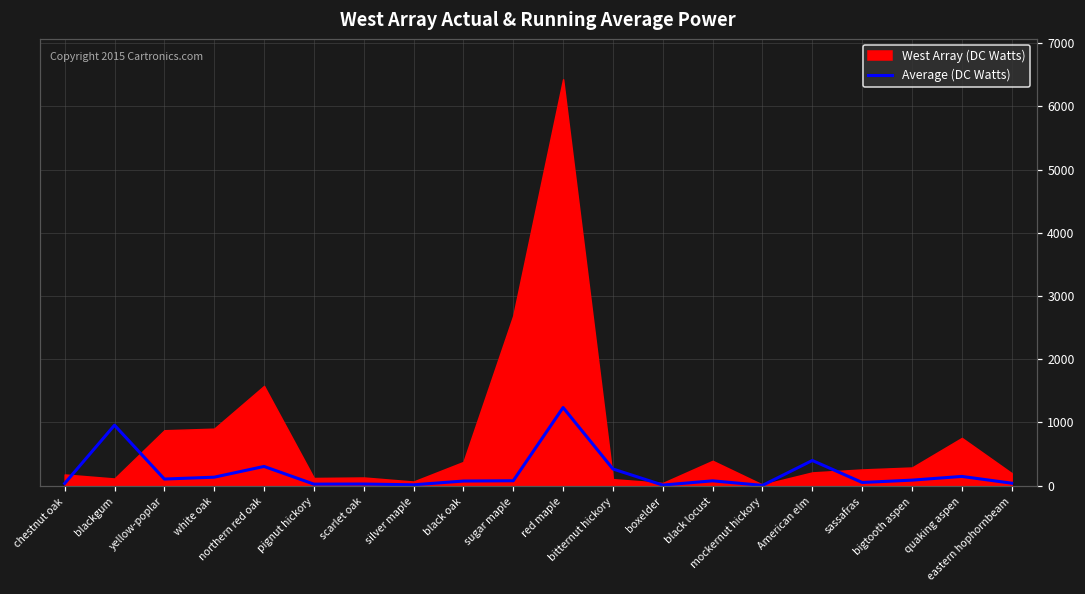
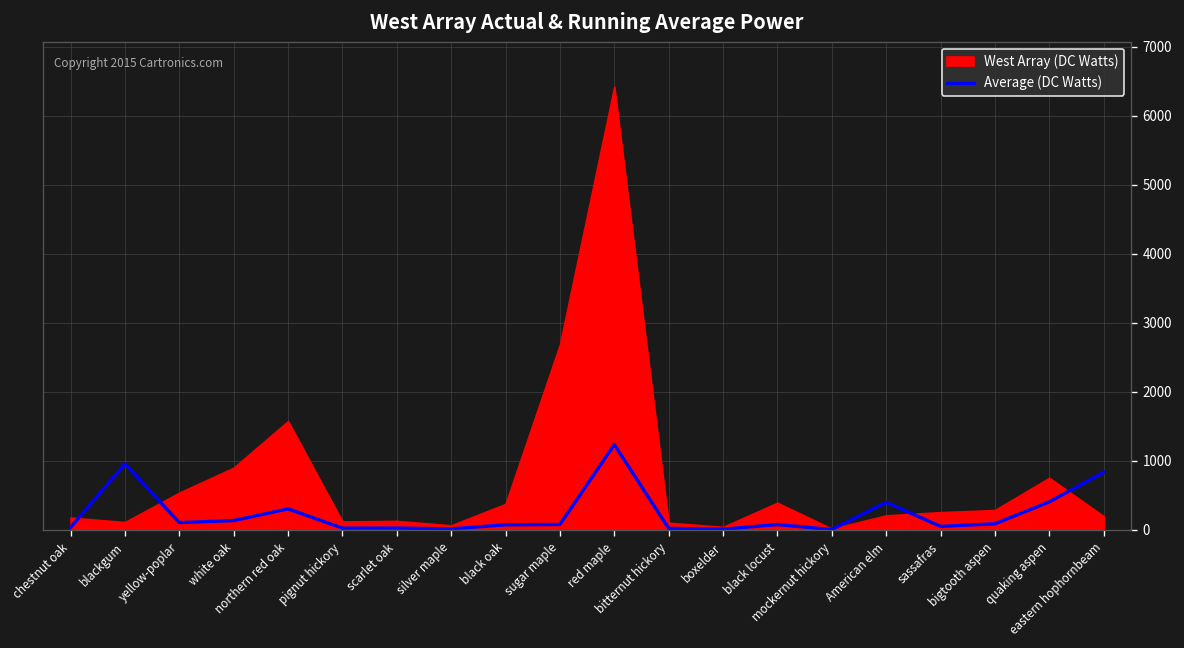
West Array (DC Watts), yellow-poplar: 900 -> 500
Average (DC Watts), bitternut hickory: 300 -> 0
Average (DC Watts), quaking aspen: 100 -> 400
Average (DC Watts), eastern hophornbeam: 0 -> 800
